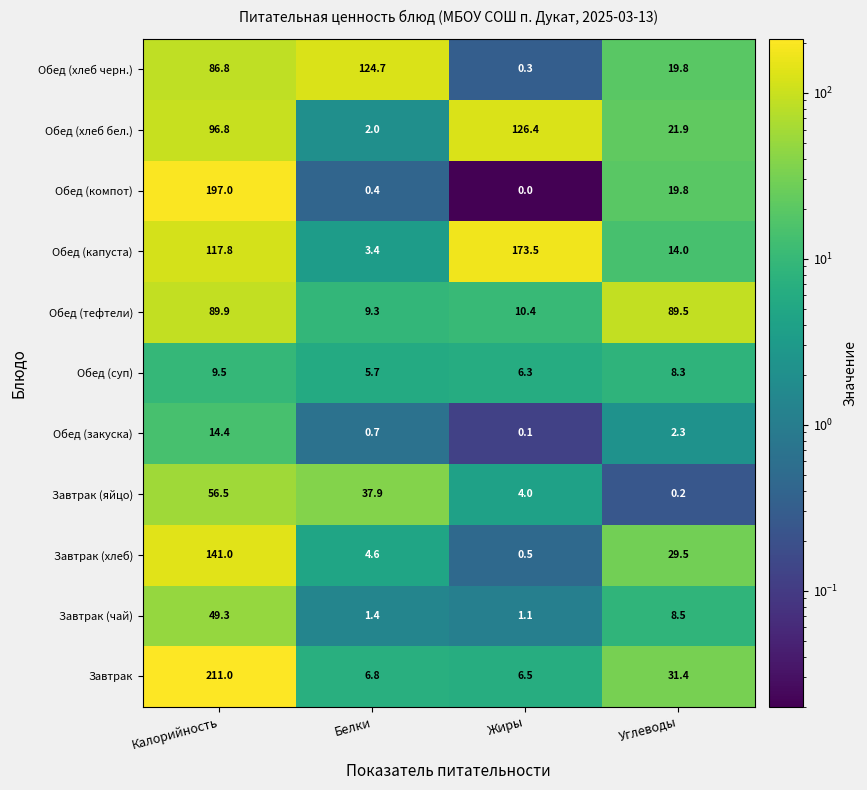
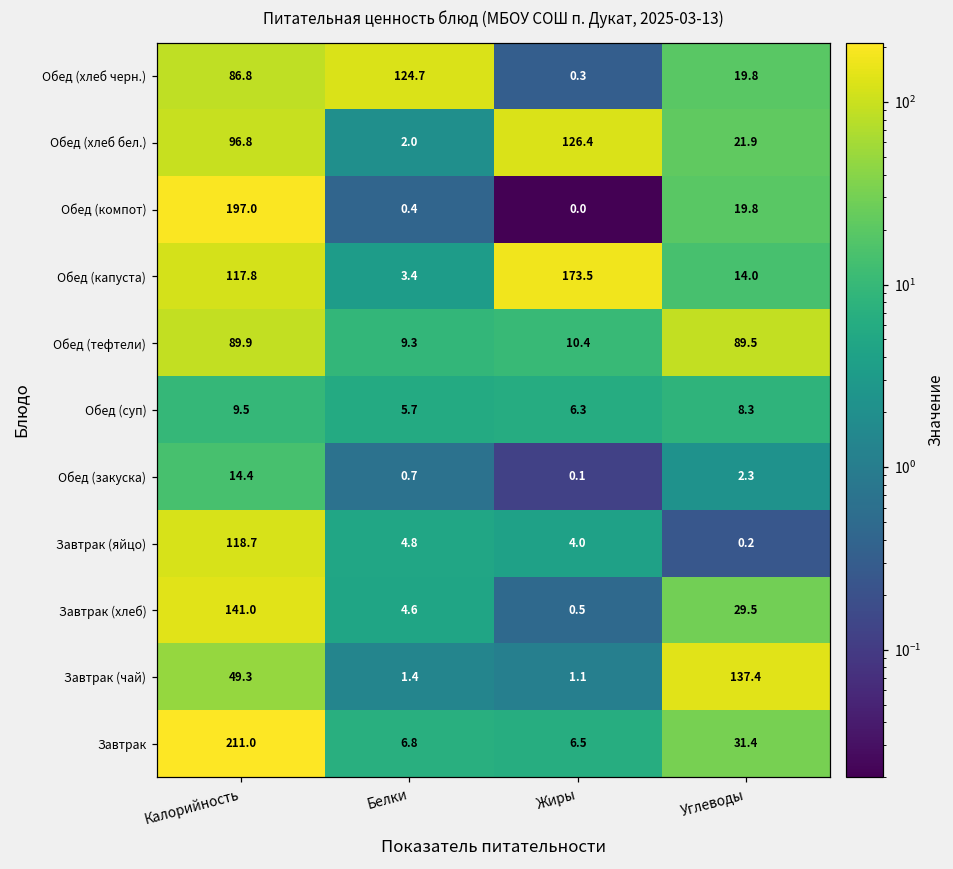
Завтрак (яйцо), Калорийность: 56.5 -> 118.7
Завтрак (яйцо), Белки: 37.9 -> 4.8
Завтрак (чай), Углеводы: 8.5 -> 137.4
